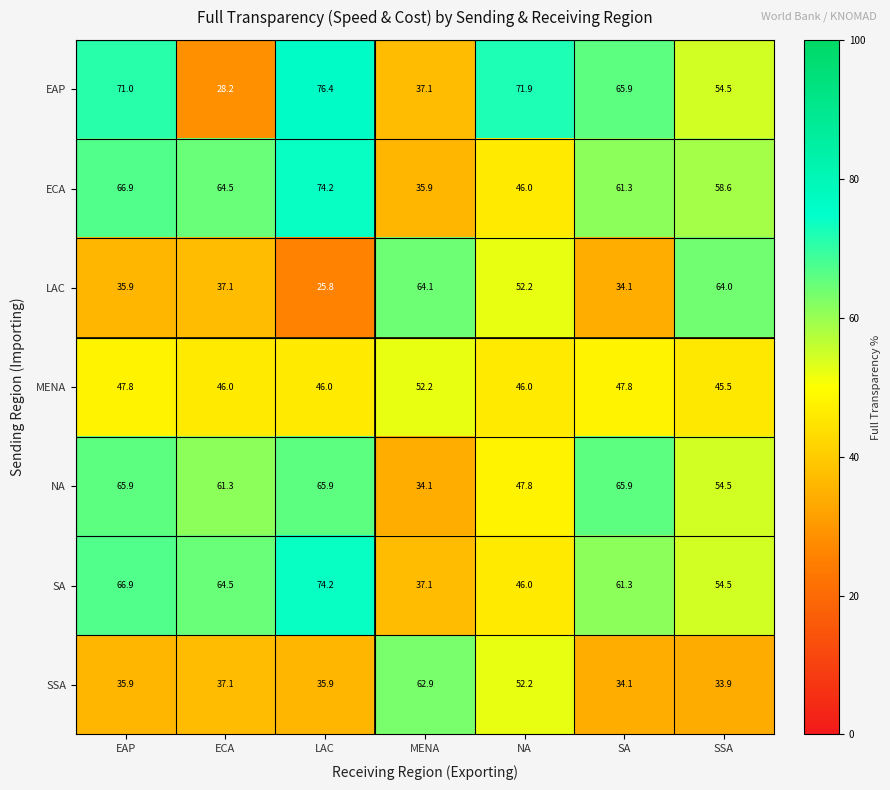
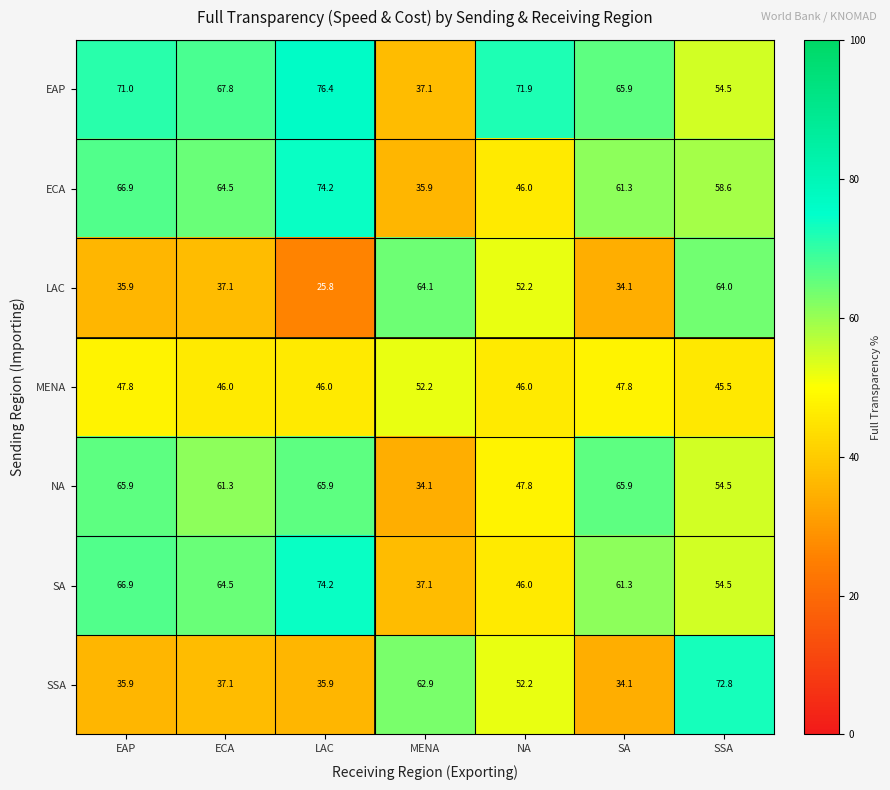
EAP, ECA: 28.2 -> 67.8
SSA, SSA: 33.9 -> 72.8
